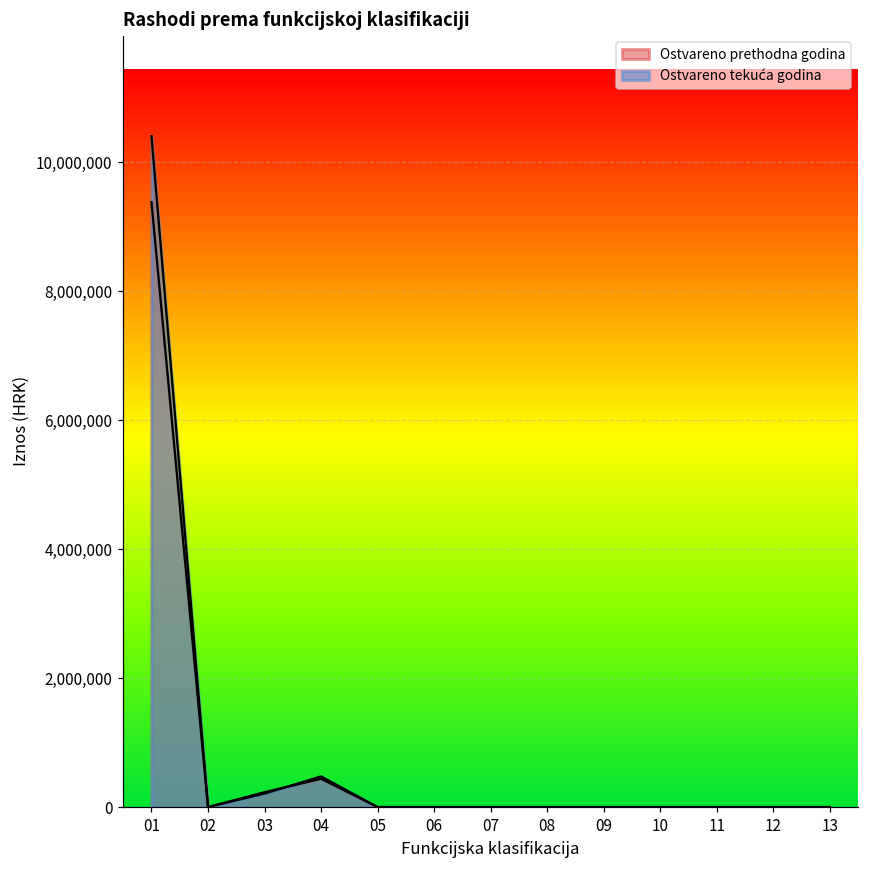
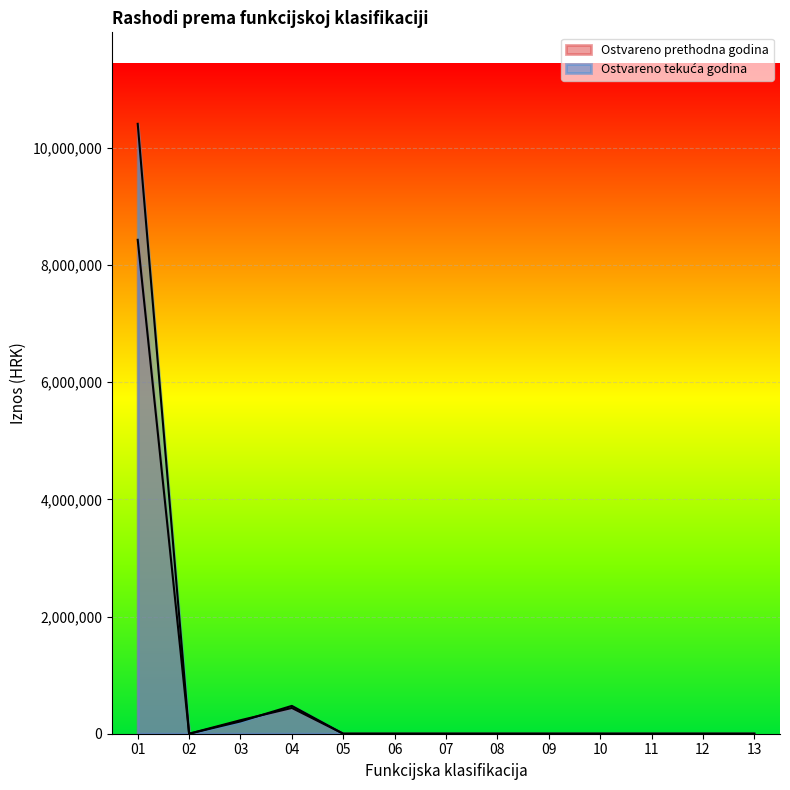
Ostvareno prethodna godina, 01: 9,400,000 -> 8,400,000
